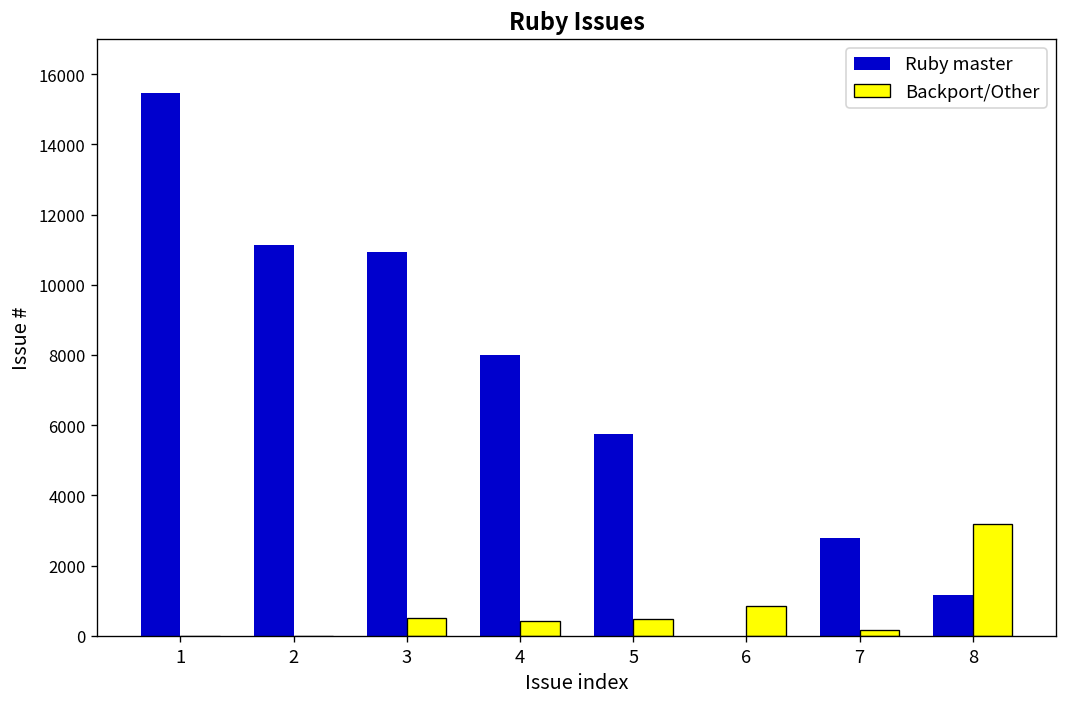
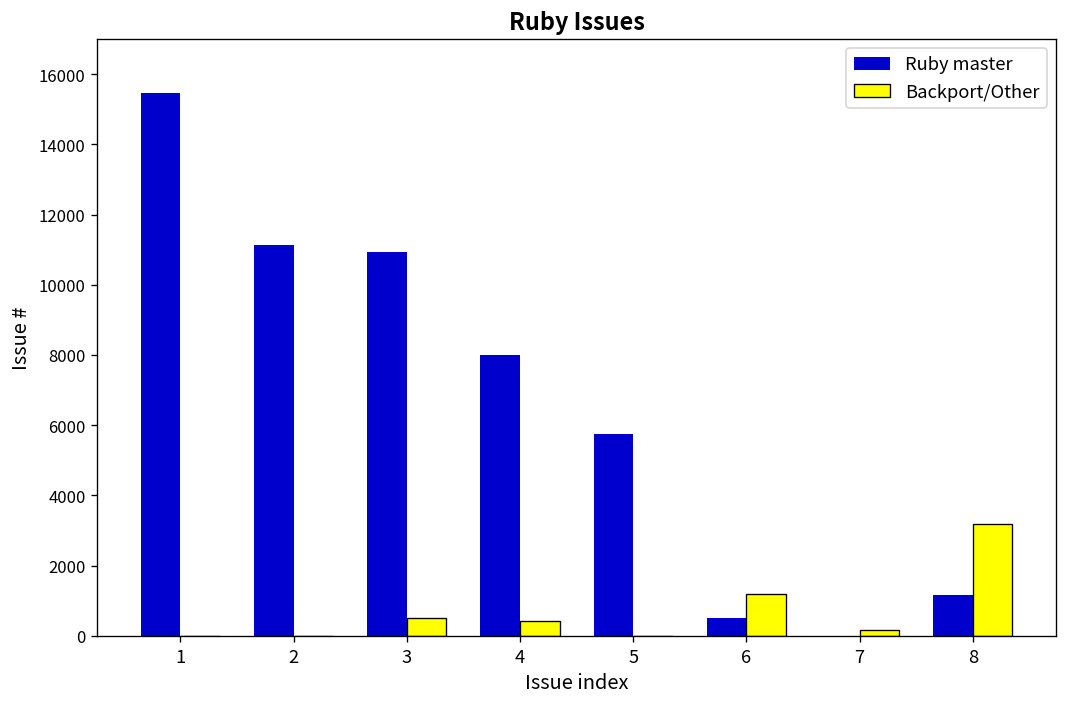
Backport/Other, 5: 500 -> 0
Ruby master, 6: 0 -> 500
Backport/Other, 6: 900 -> 1200
Ruby master, 7: 2800 -> 0
